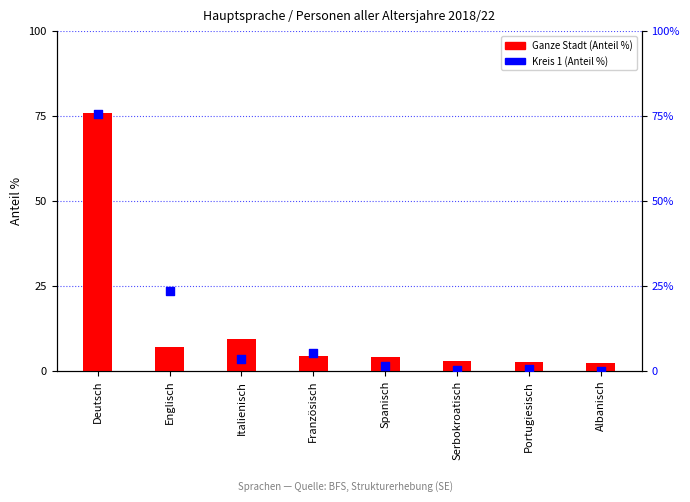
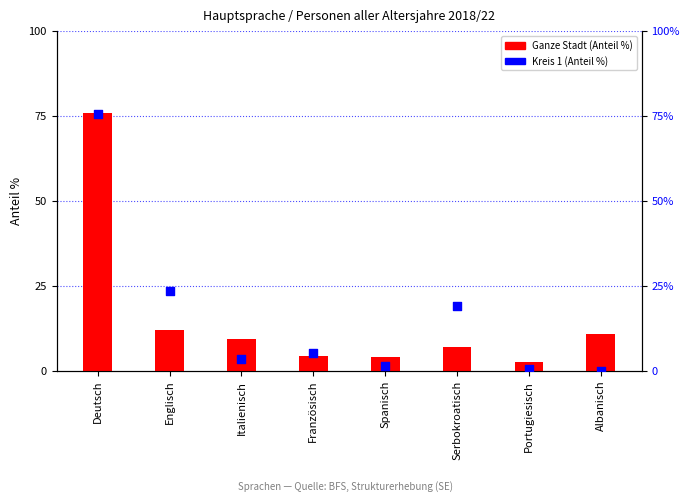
Ganze Stadt (Anteil %), Englisch: 7 -> 12
Ganze Stadt (Anteil %), Serbokroatisch: 3 -> 7
Ganze Stadt (Anteil %), Albanisch: 2 -> 11
Kreis 1 (Anteil %), Serbokroatisch: 0% -> 19%
